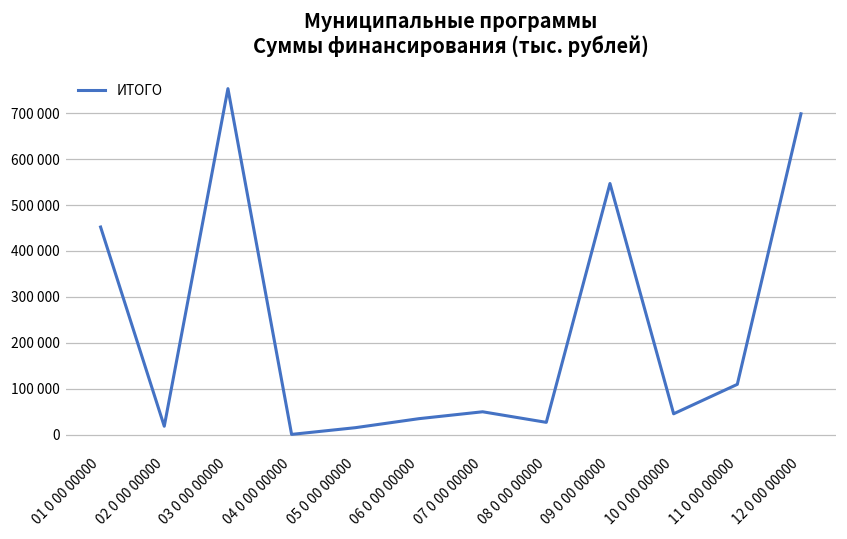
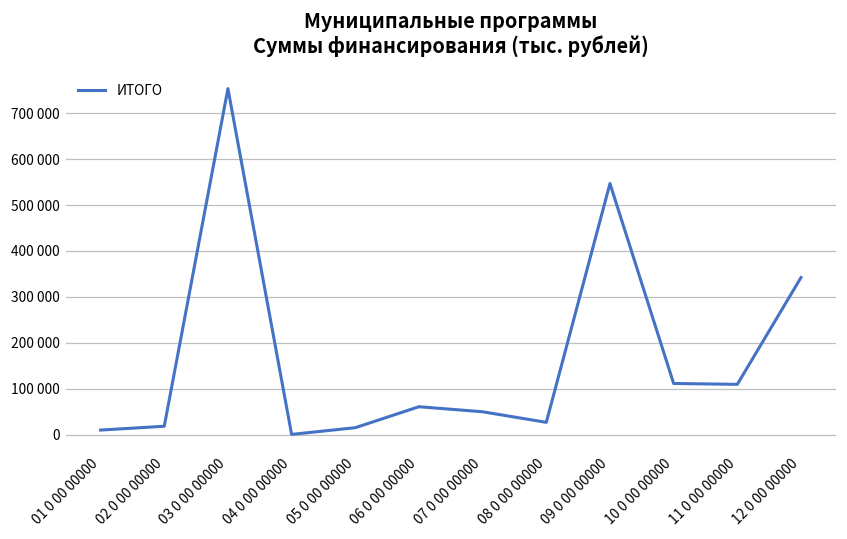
01 0 00 00000: 450000 -> 10000
06 0 00 00000: 30000 -> 60000
10 0 00 00000: 50000 -> 110000
12 0 00 00000: 700000 -> 340000
